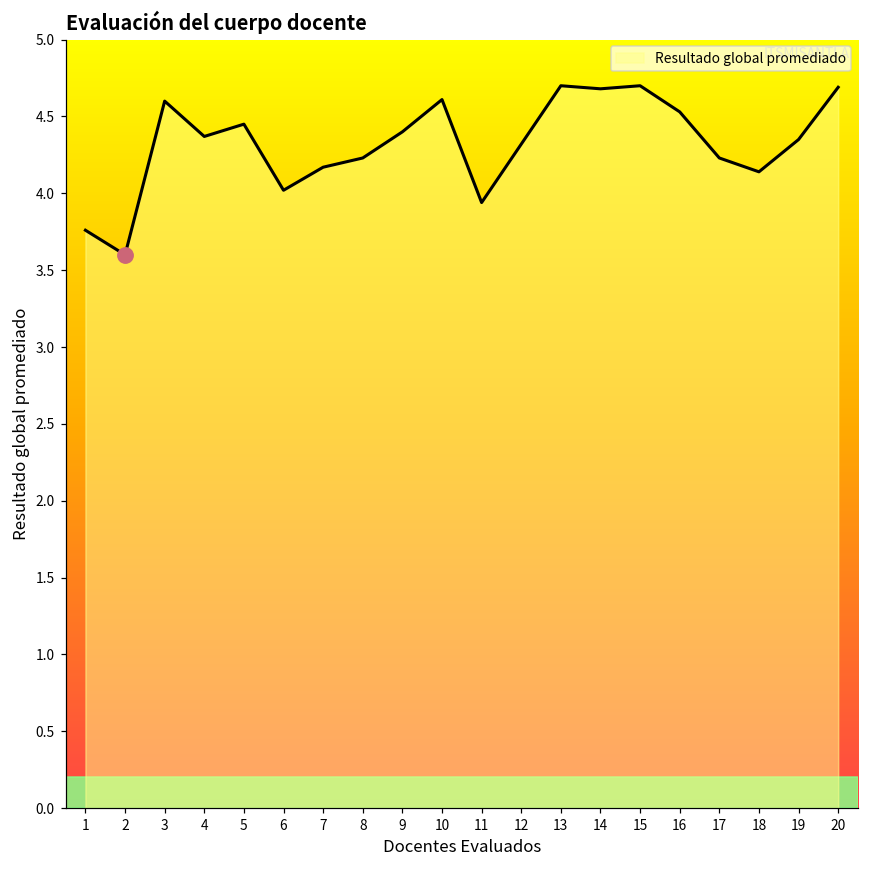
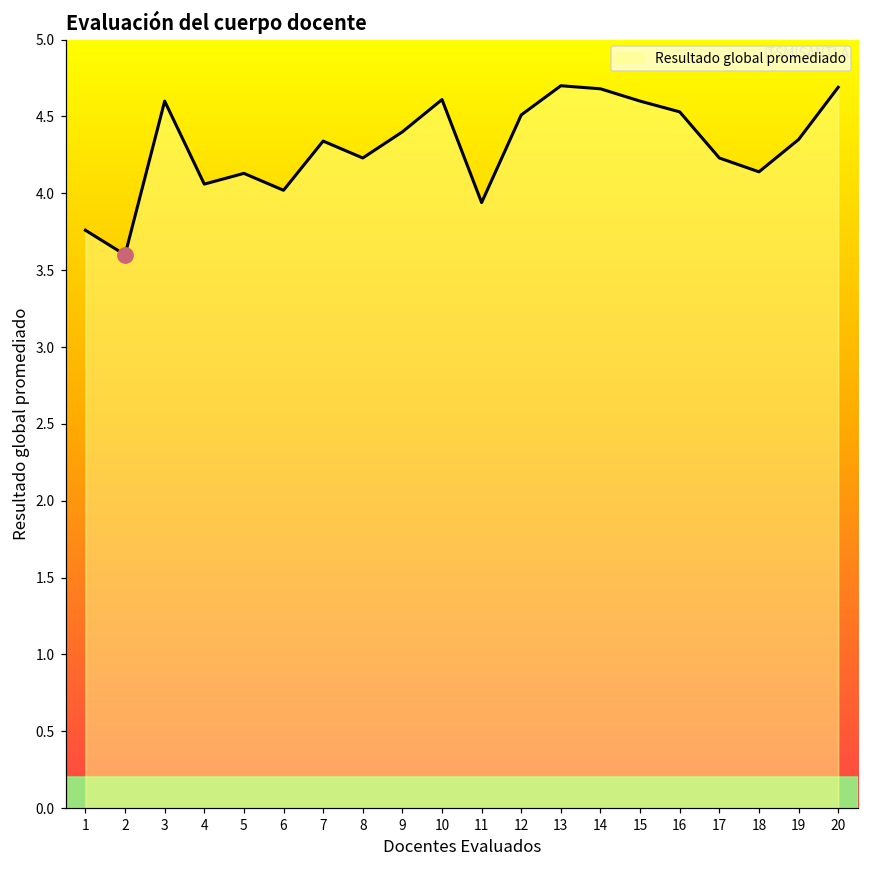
Resultado global promediado, 4: 4.37 -> 4.06
Resultado global promediado, 5: 4.45 -> 4.13
Resultado global promediado, 7: 4.17 -> 4.34
Resultado global promediado, 12: 4.32 -> 4.51
Resultado global promediado, 15: 4.7 -> 4.6
